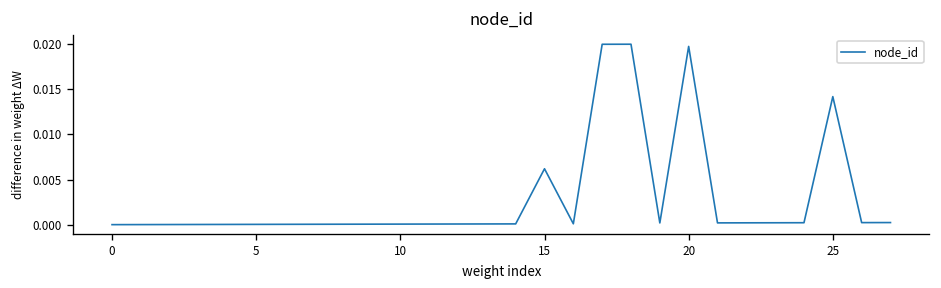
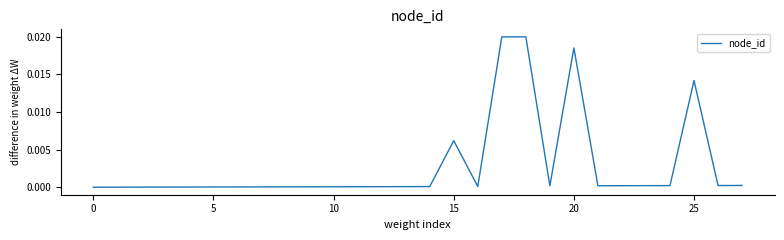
20: 0.020 -> 0.019
